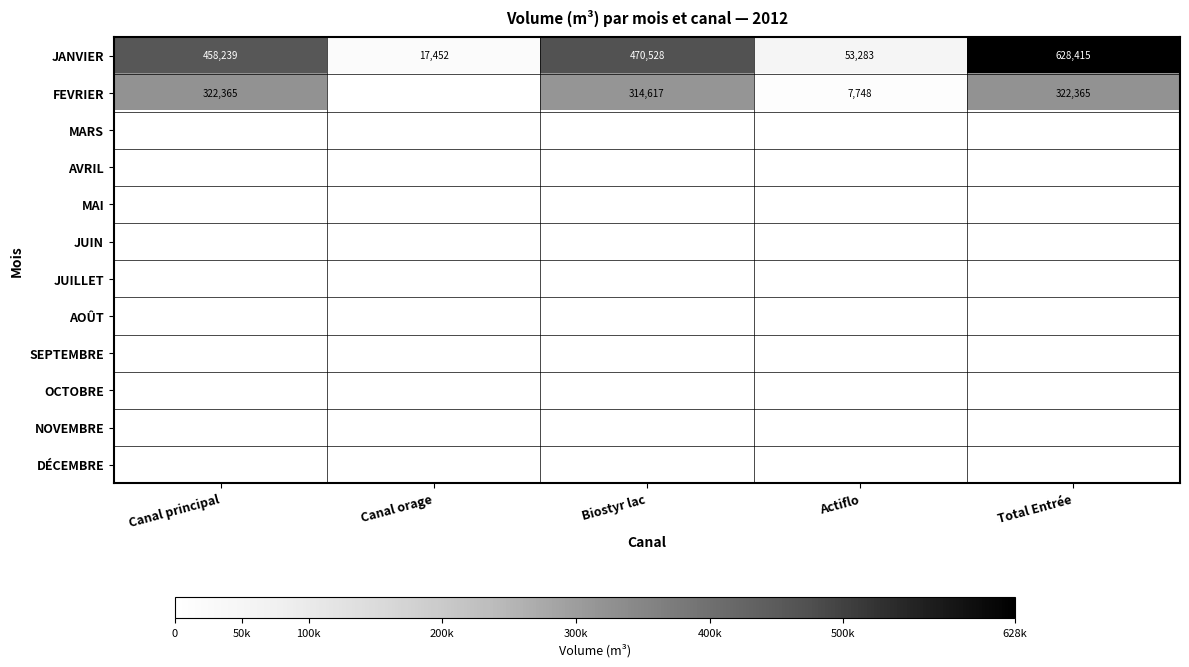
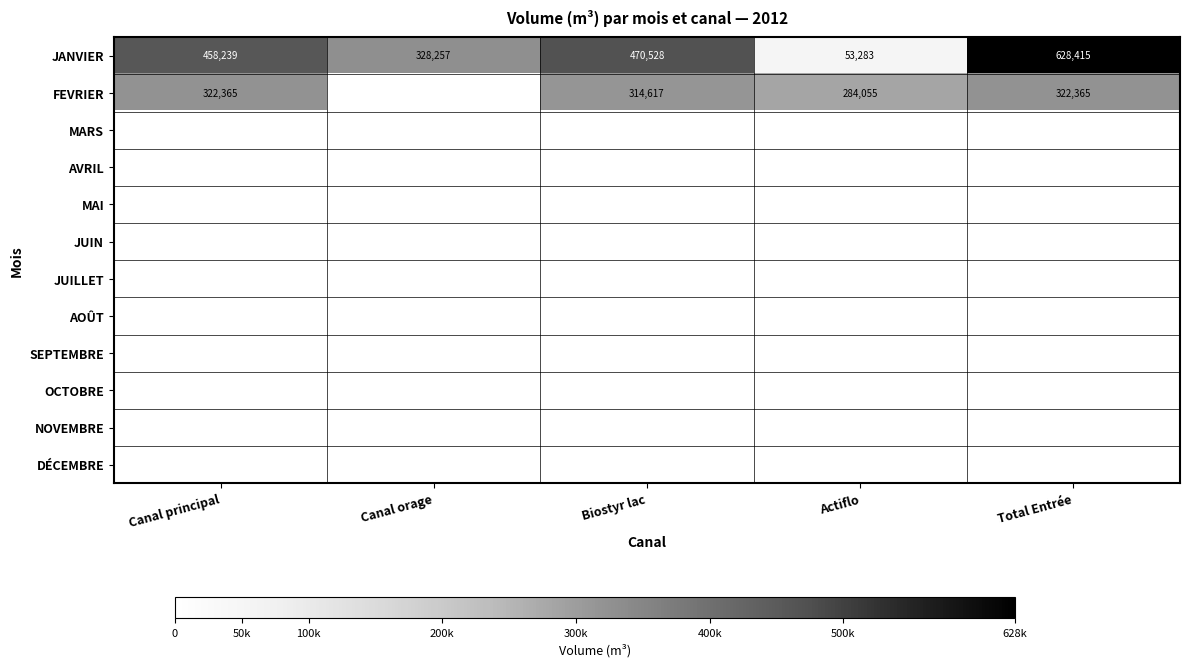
JANVIER, Canal orage: 17,452 -> 328,257
FEVRIER, Actiflo: 7,748 -> 284,055
